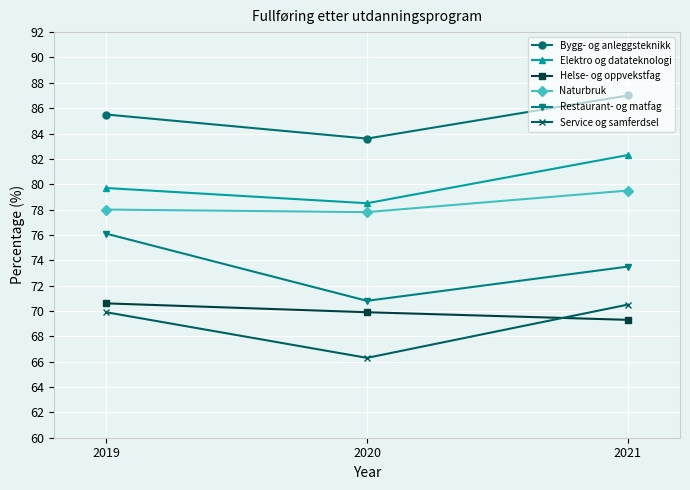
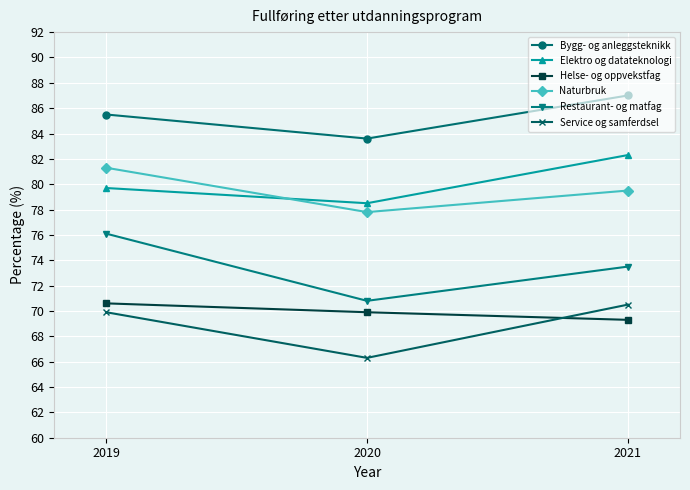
Naturbruk, 2019: 78.0 -> 81.3
